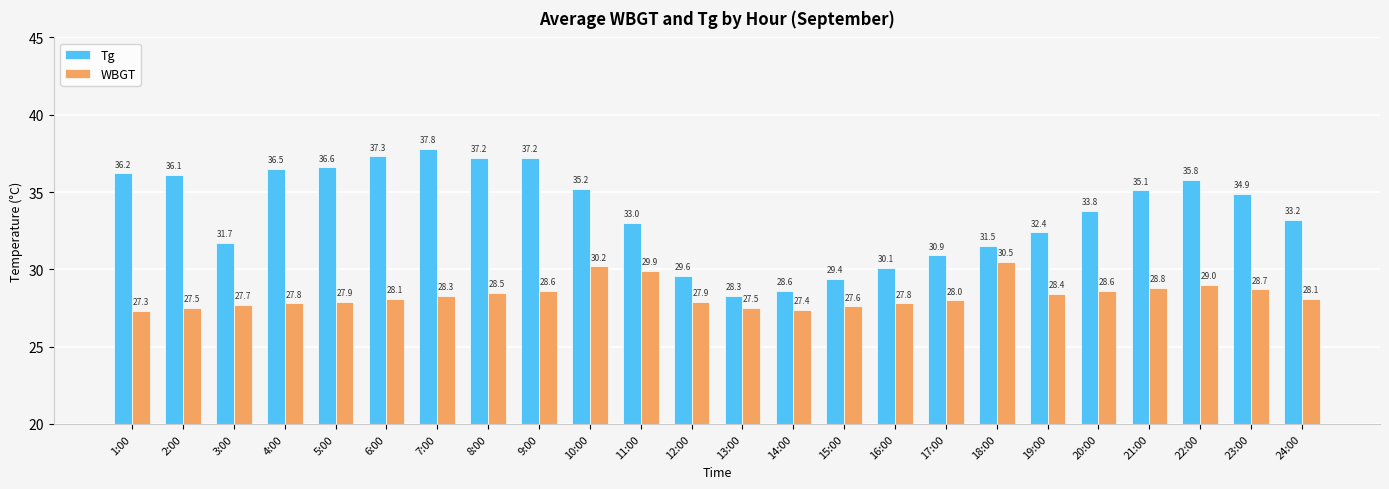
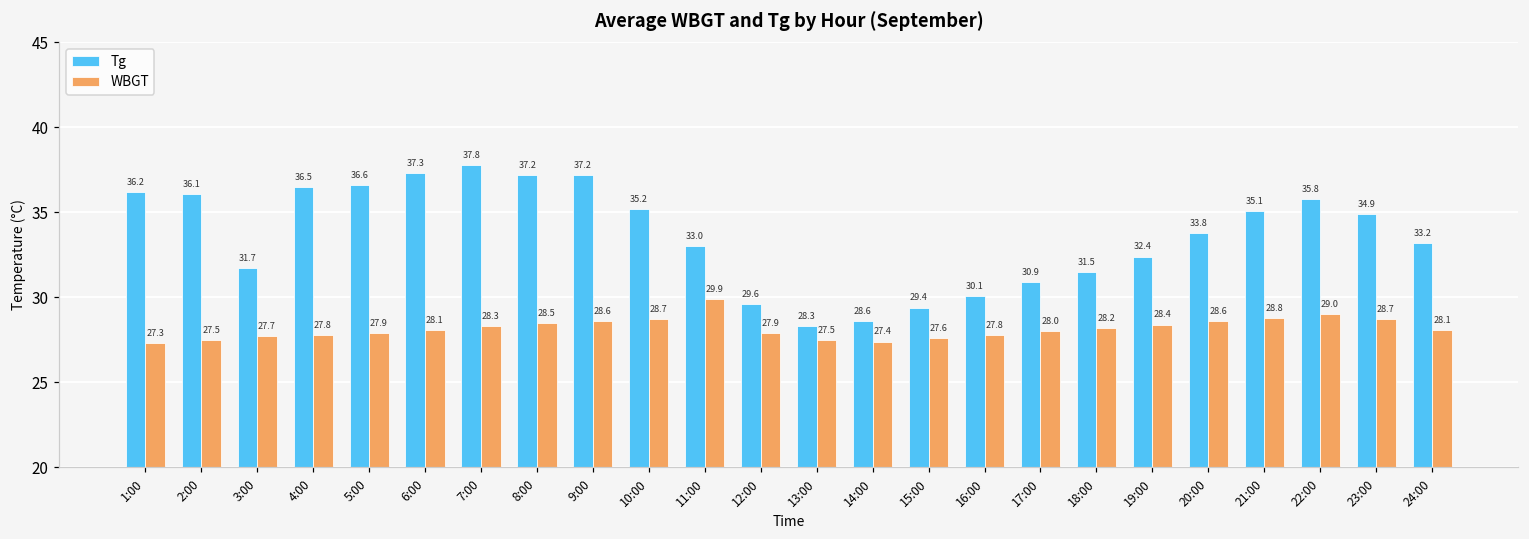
WBGT, 10:00: 30.2 -> 28.7
WBGT, 18:00: 30.5 -> 28.2
